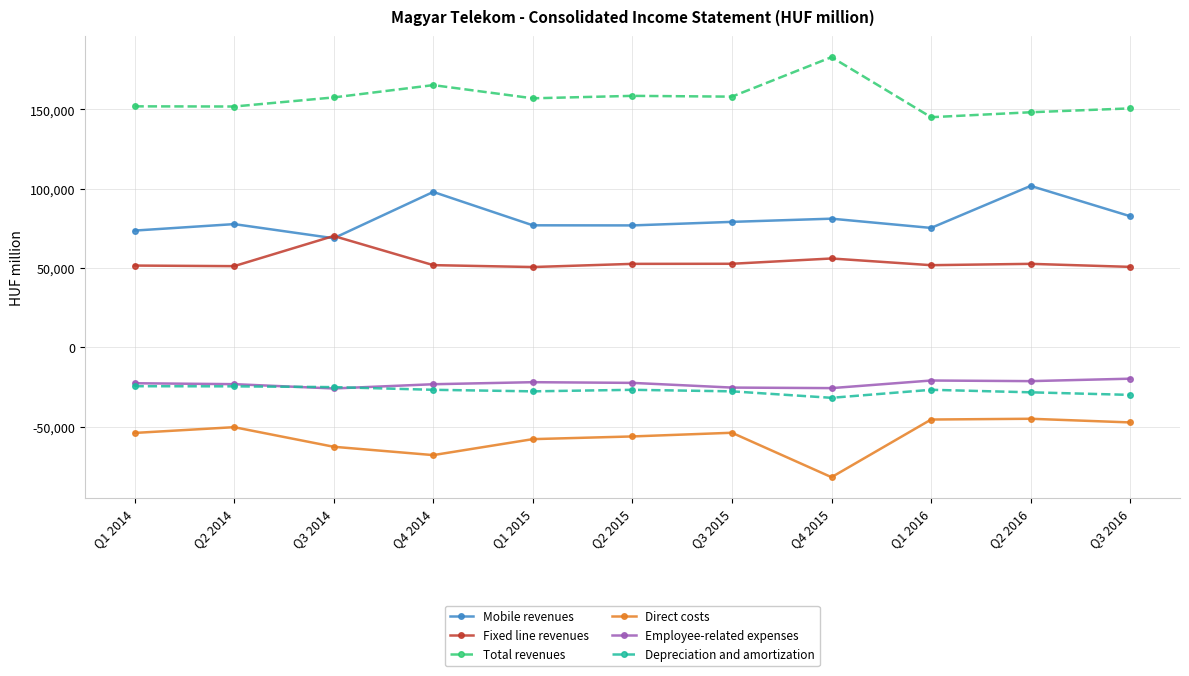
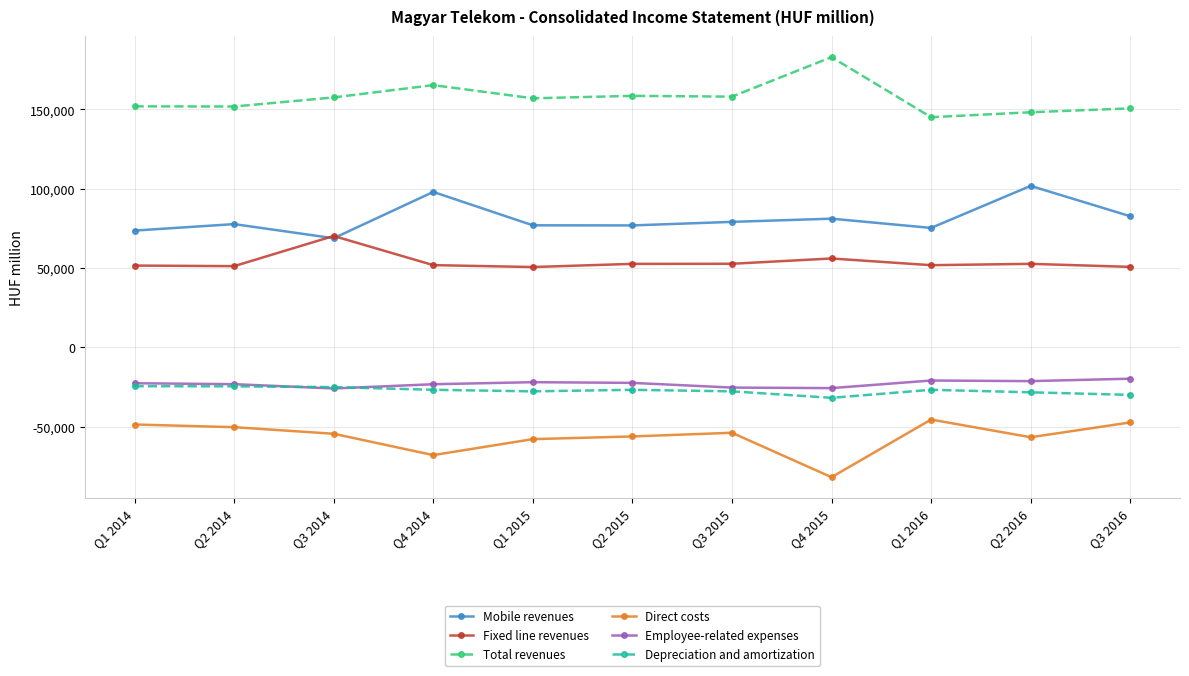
Direct costs, Q1 2014: -54,000 -> -49,000
Direct costs, Q3 2014: -63,000 -> -54,000
Direct costs, Q2 2016: -45,000 -> -57,000
